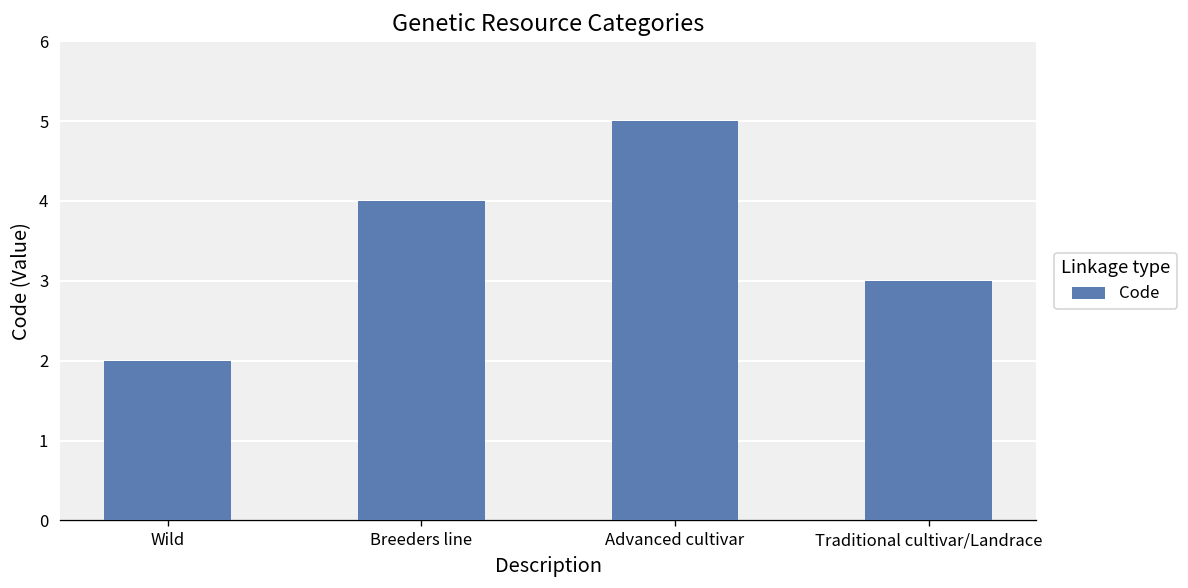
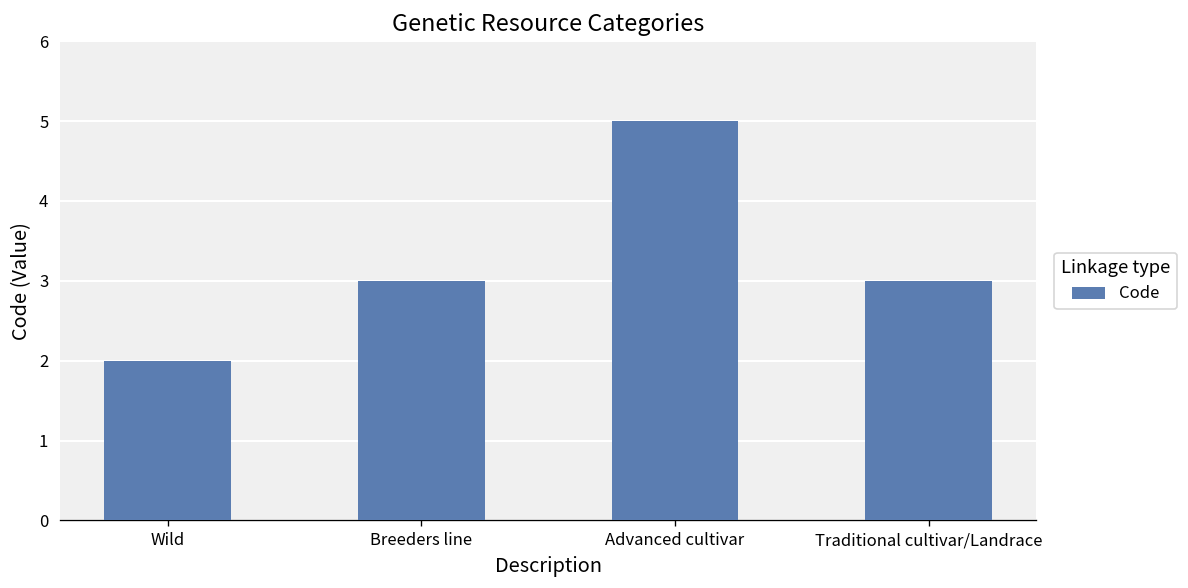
Breeders line: 4 -> 3
